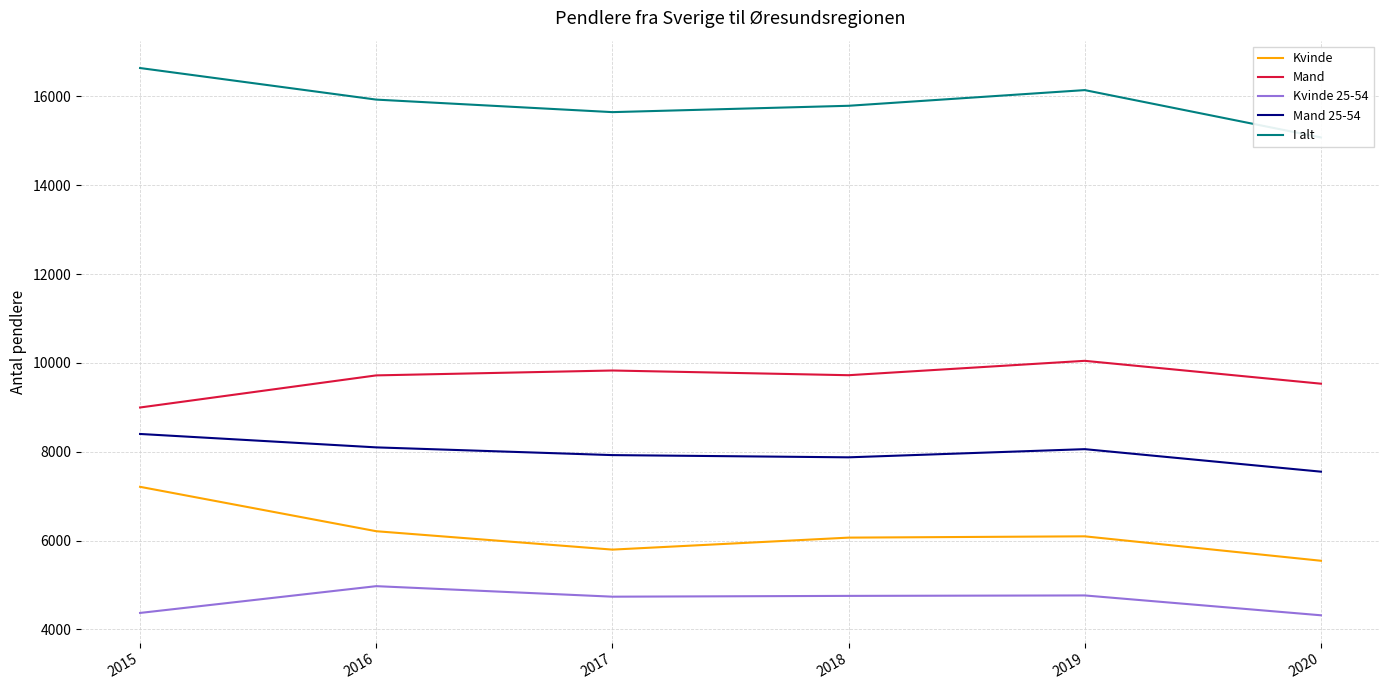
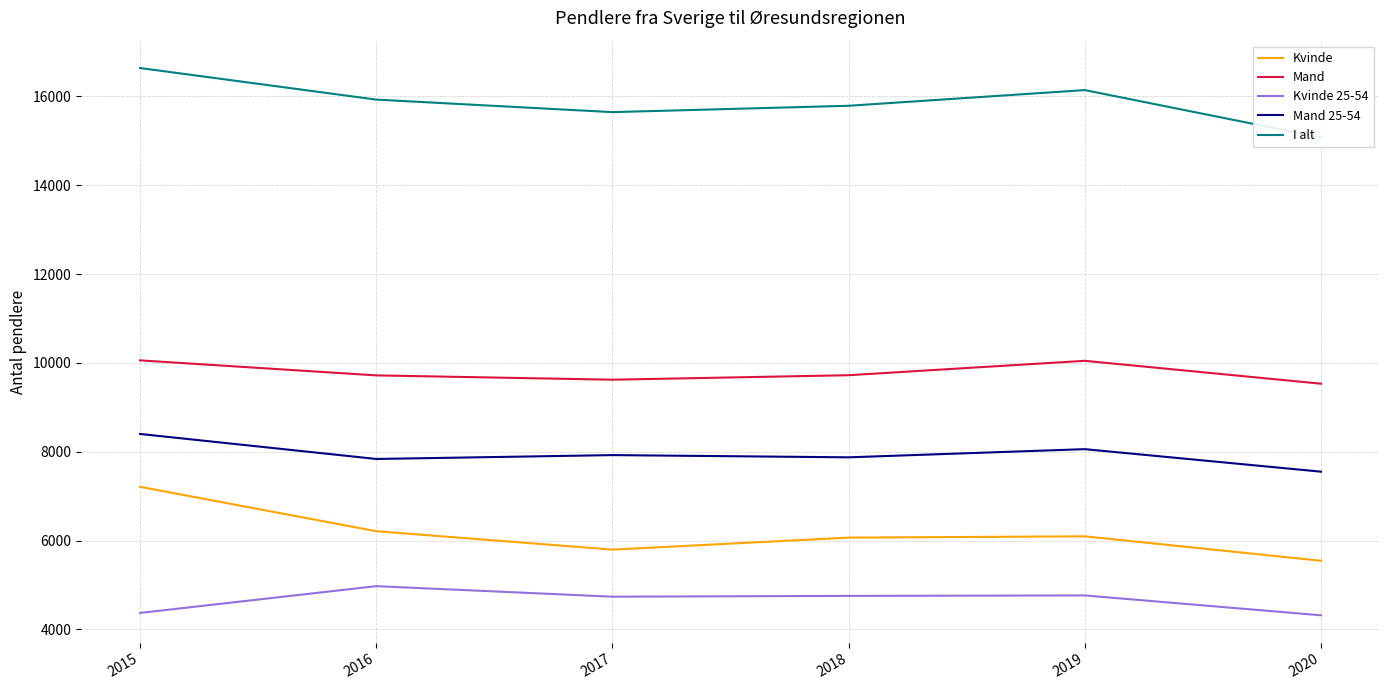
Mand, 2015: 9000 -> 10100
Mand 25-54, 2016: 8100 -> 7800
Mand, 2017: 9800 -> 9600
